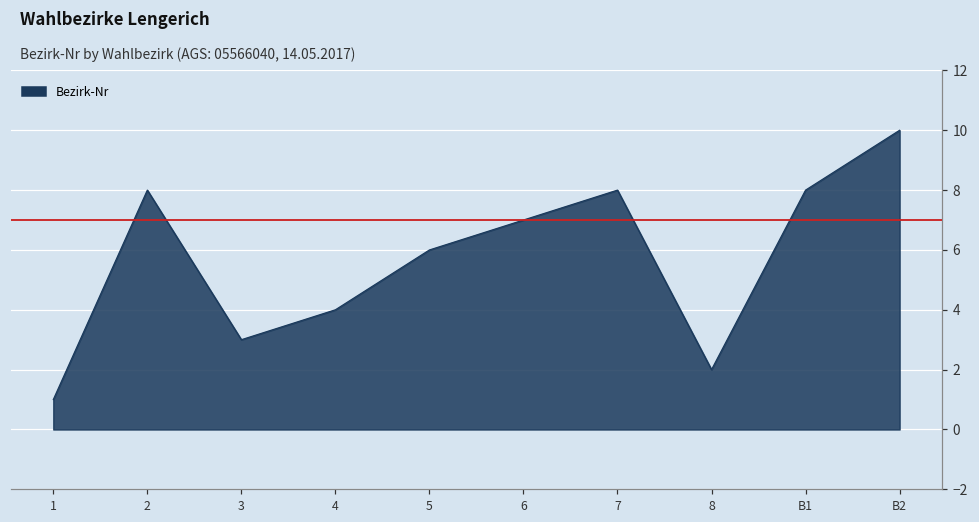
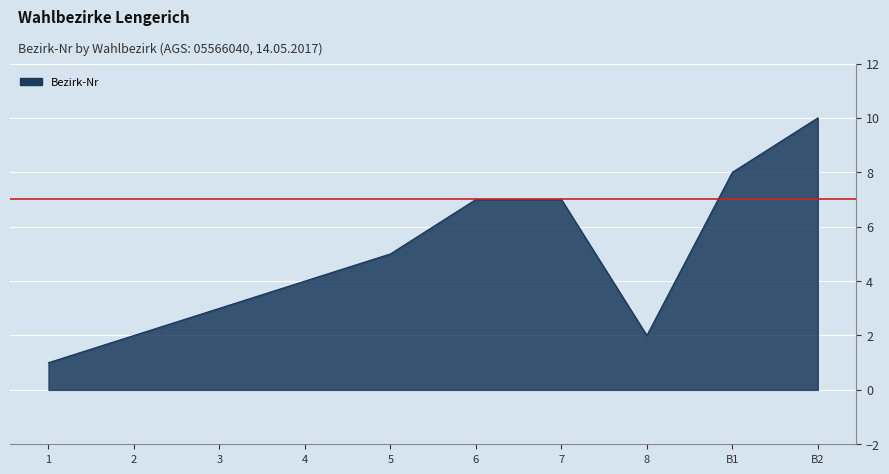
2: 8 -> 2
5: 6 -> 5
7: 8 -> 7
